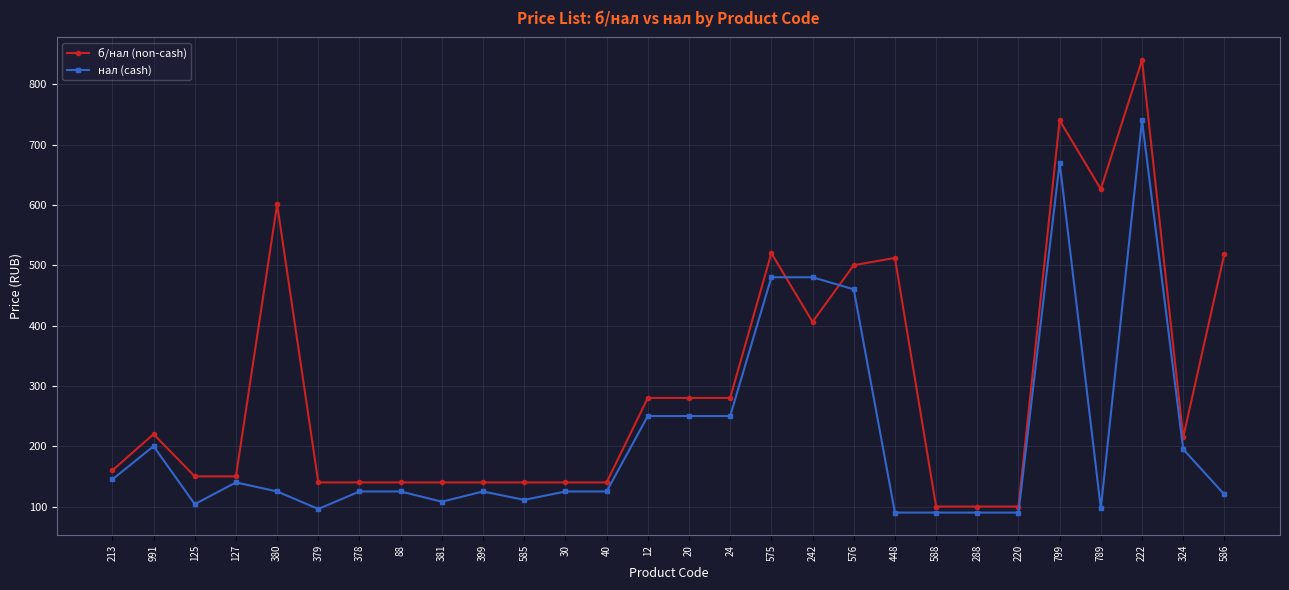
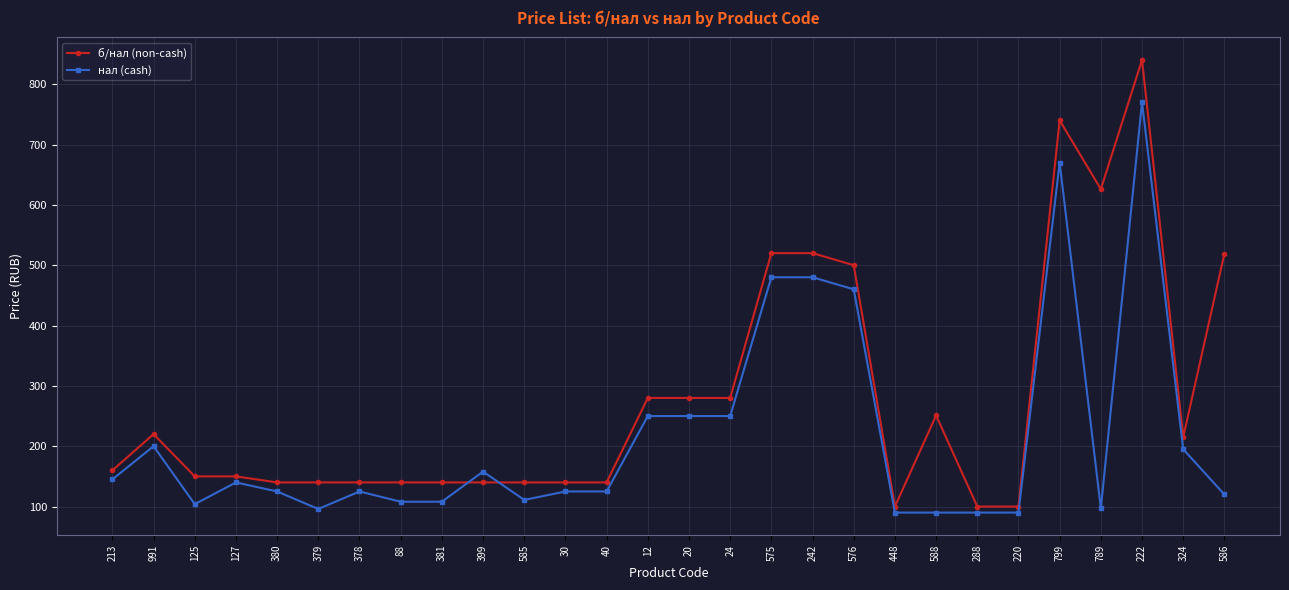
б/нал (non-cash), 380: 600 -> 140
нал (cash), 88: 130 -> 110
нал (cash), 399: 130 -> 160
б/нал (non-cash), 242: 410 -> 520
б/нал (non-cash), 448: 510 -> 100
б/нал (non-cash), 588: 100 -> 250
нал (cash), 222: 740 -> 770
